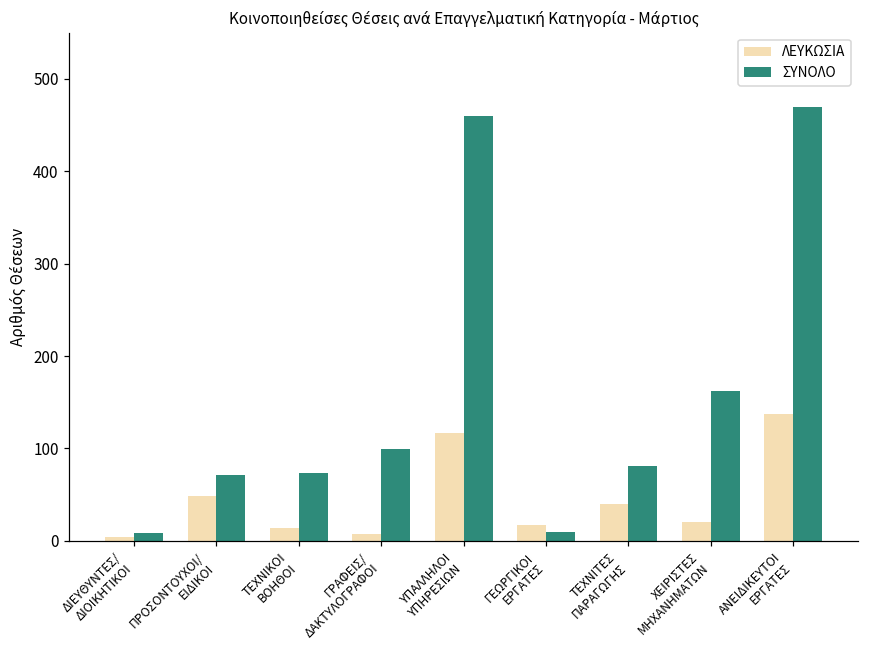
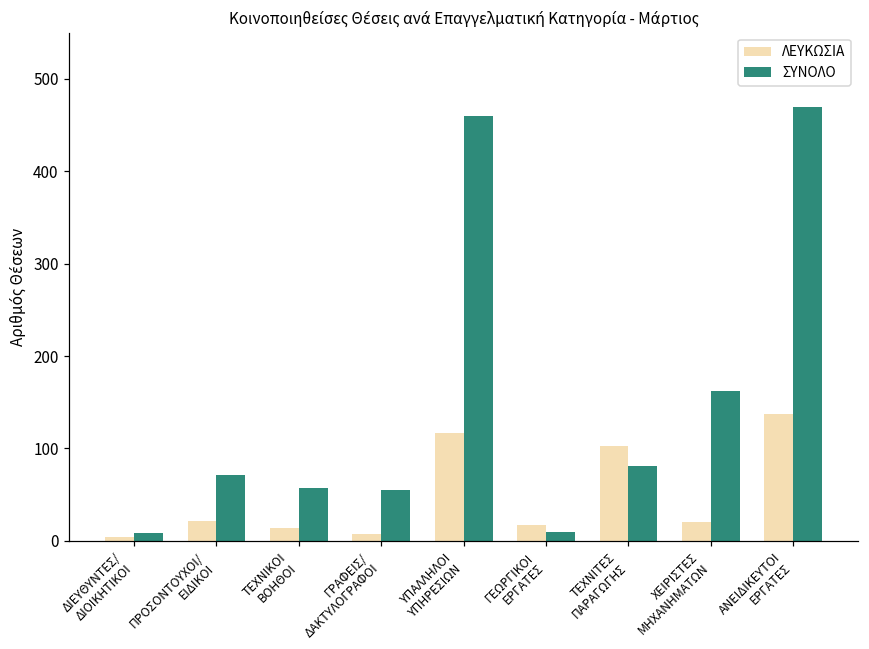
ΛΕΥΚΩΣΙΑ, ΠΡΟΣΟΝΤΟΥΧΟΙ/ ΕΙΔΙΚΟΙ: 50 -> 20
ΣΥΝΟΛΟ, ΤΕΧΝΙΚΟΙ ΒΟΗΘΟΙ: 70 -> 60
ΣΥΝΟΛΟ, ΓΡΑΦΕΙΣ/ ΔΑΚΤΥΛΟΓΡΑΦΟΙ: 100 -> 60
ΛΕΥΚΩΣΙΑ, ΤΕΧΝΙΤΕΣ ΠΑΡΑΓΩΓΗΣ: 40 -> 100
